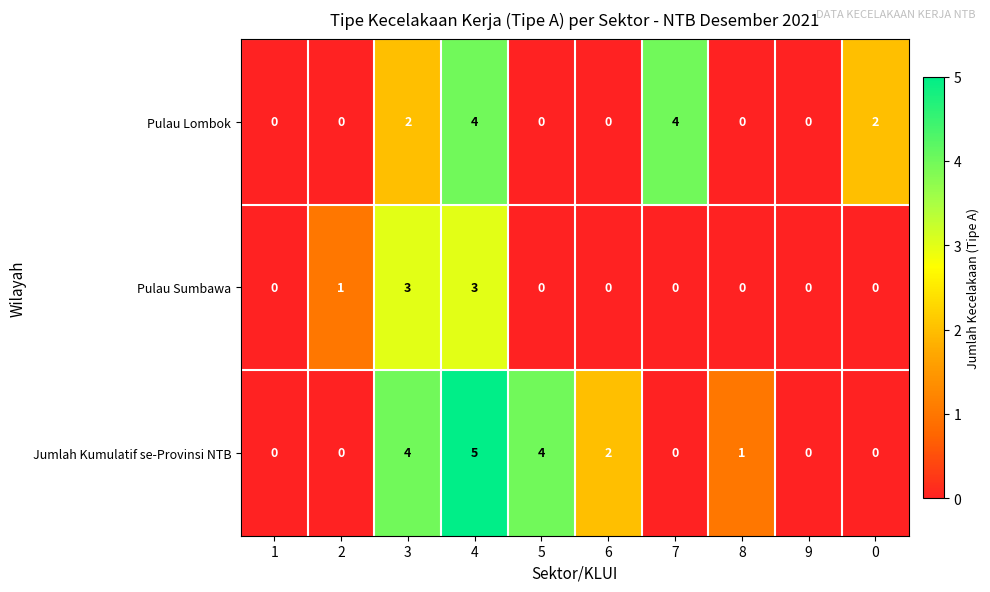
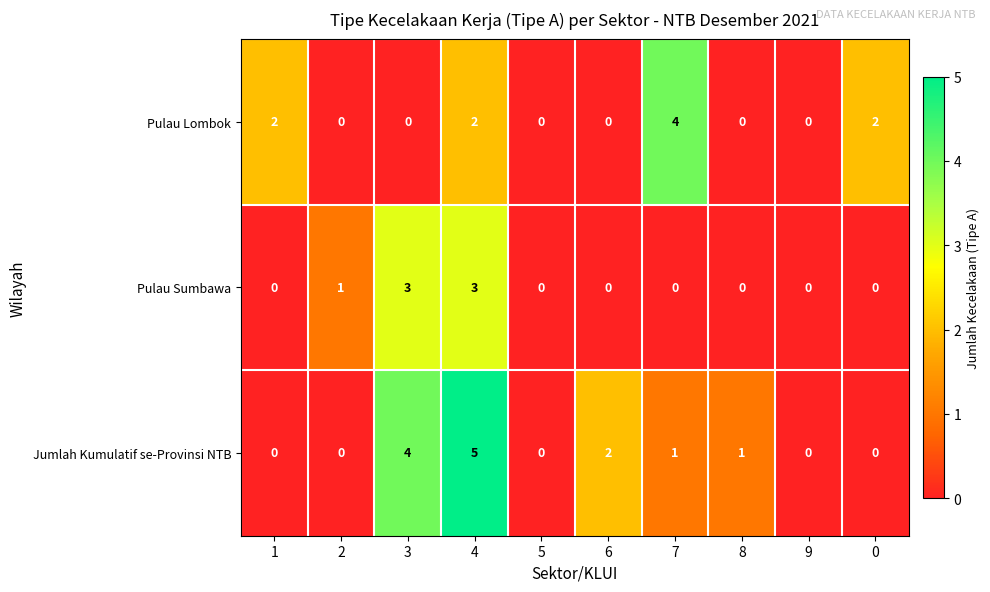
Pulau Lombok, 1: 0 -> 2
Pulau Lombok, 3: 2 -> 0
Pulau Lombok, 4: 4 -> 2
Jumlah Kumulatif se-Provinsi NTB, 5: 4 -> 0
Jumlah Kumulatif se-Provinsi NTB, 7: 0 -> 1
